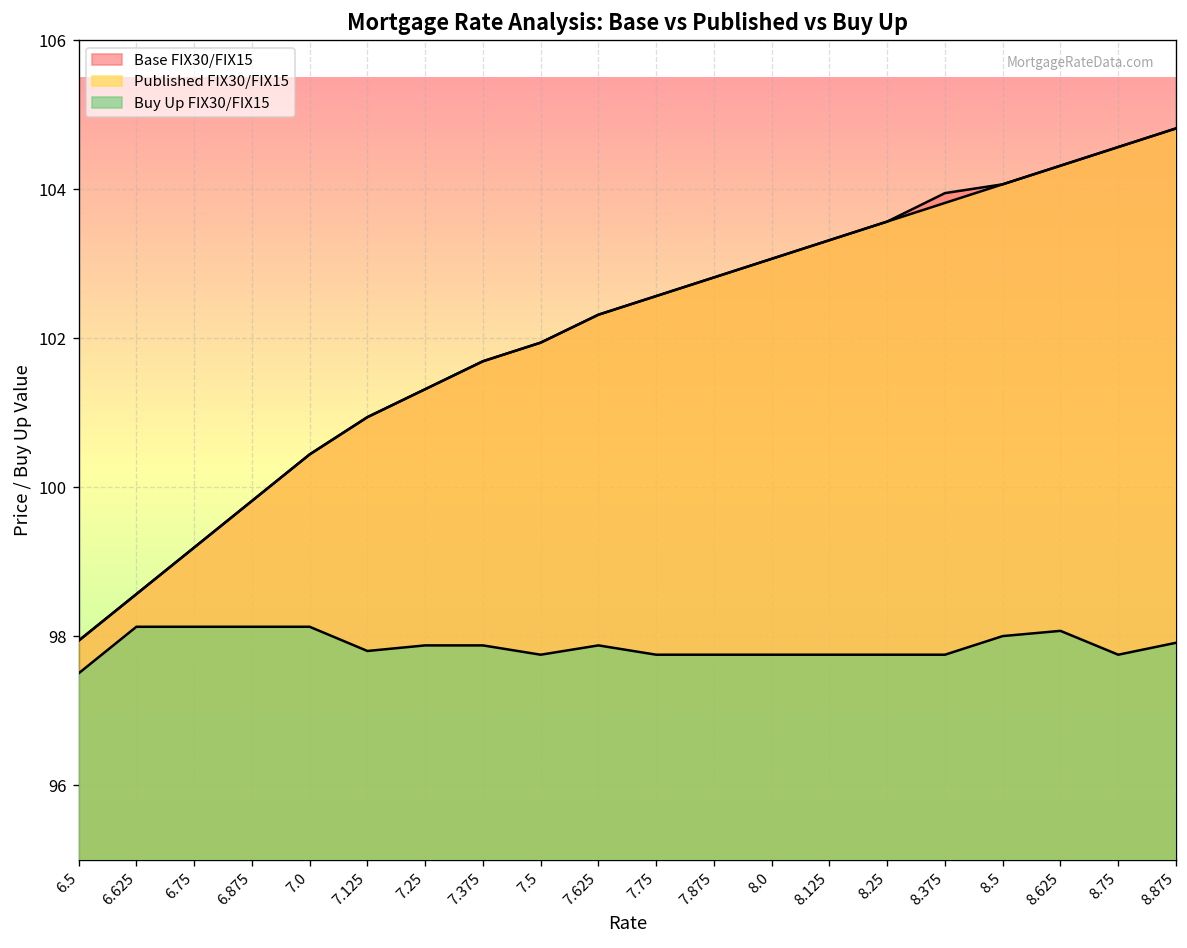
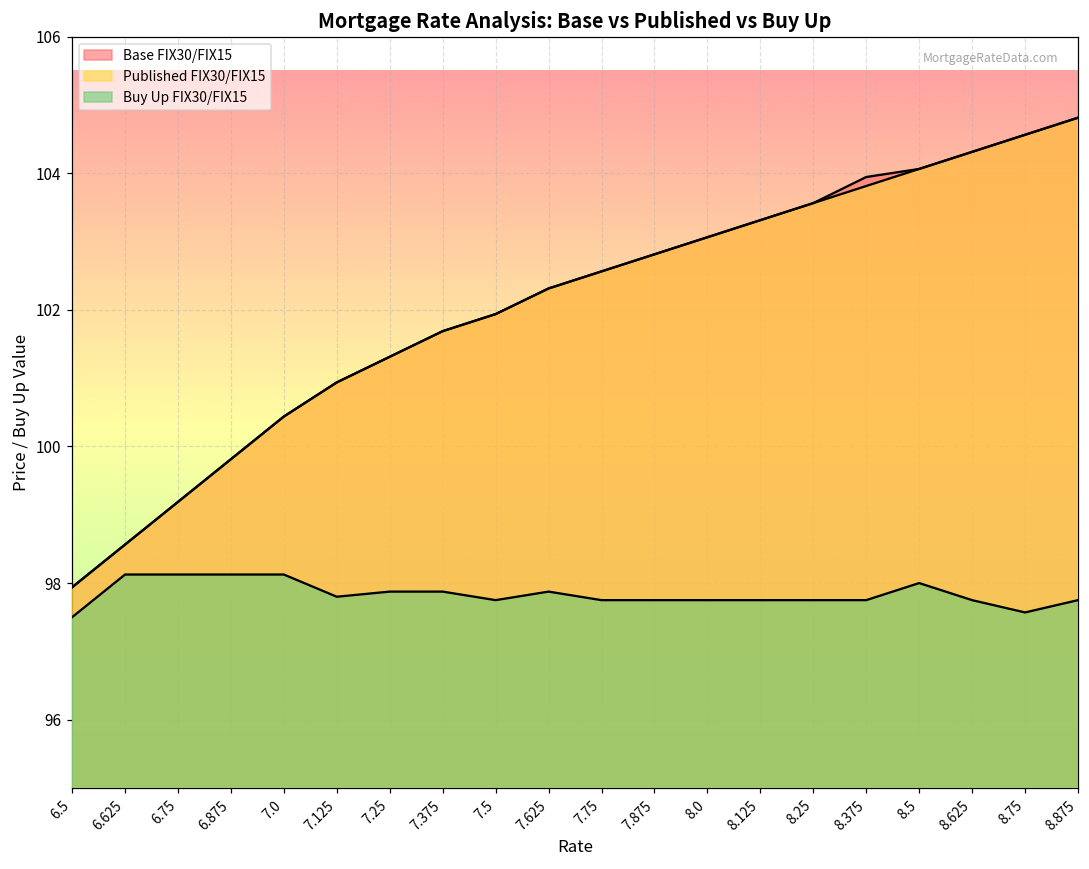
Buy Up FIX30/FIX15, 8.625: 98.1 -> 97.8
Buy Up FIX30/FIX15, 8.75: 97.8 -> 97.6
Buy Up FIX30/FIX15, 8.875: 97.9 -> 97.8
